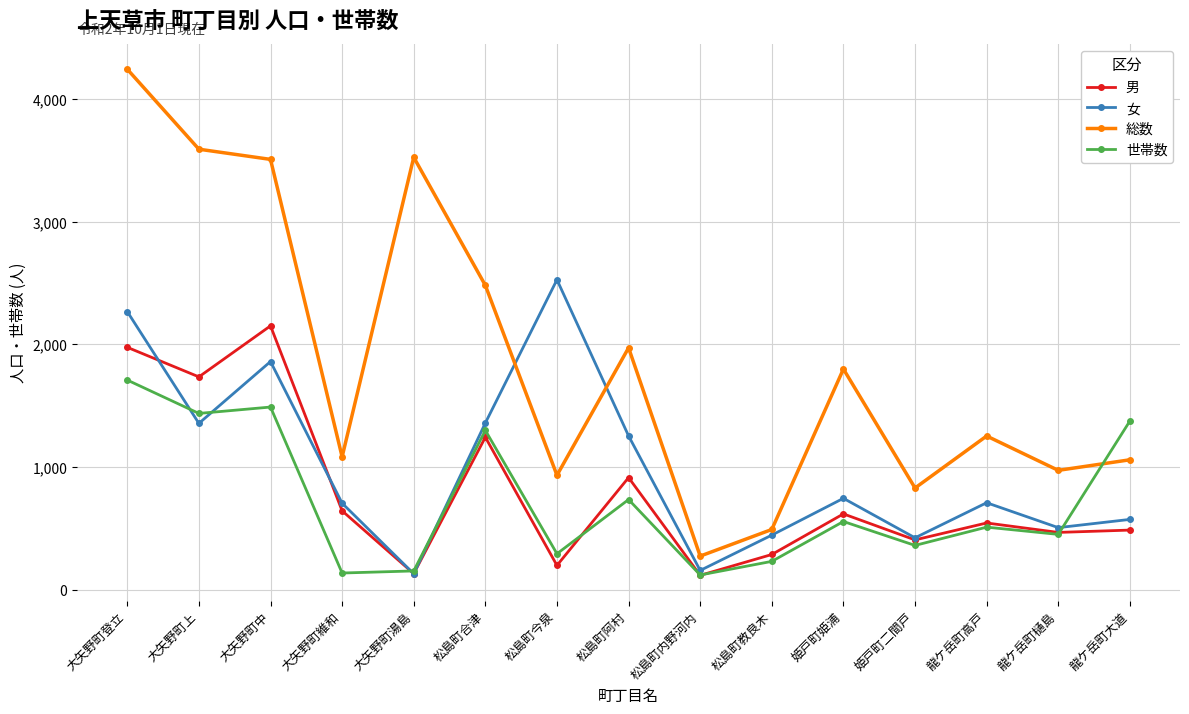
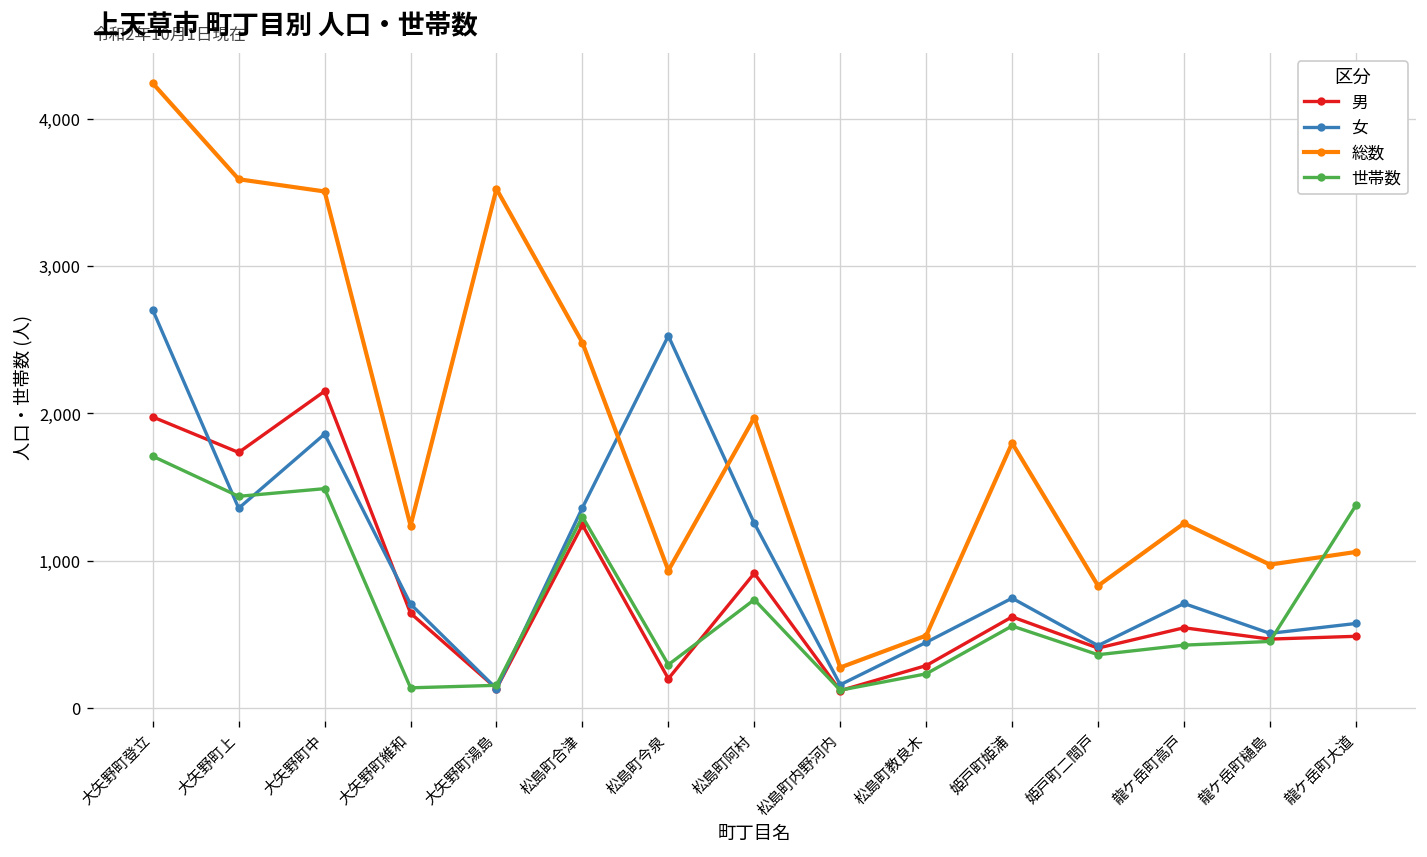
女, 大矢野町登立: 2,270 -> 2,700
総数, 大矢野町維和: 1,080 -> 1,240
世帯数, 龍ケ岳町高戸: 510 -> 430
